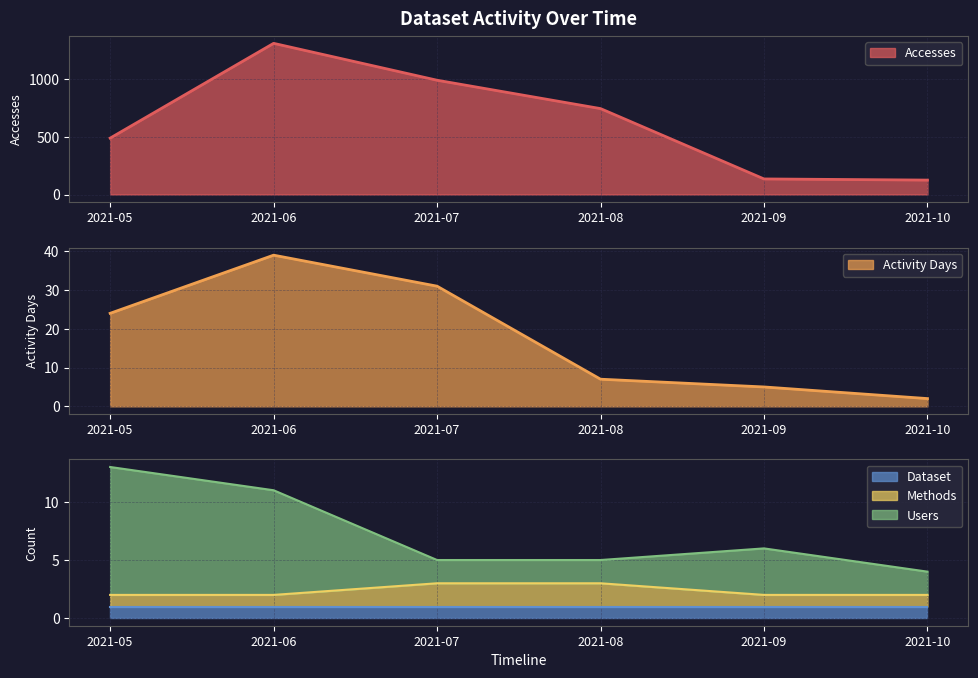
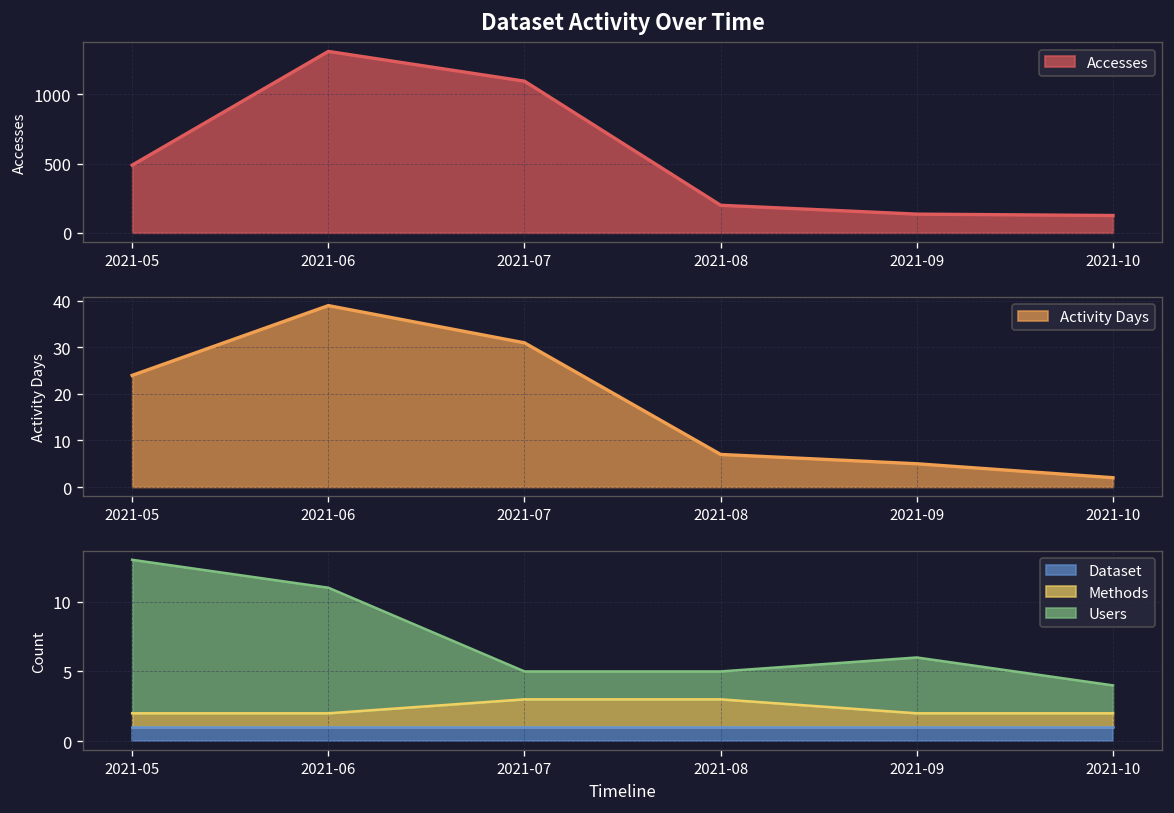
Dataset Activity Over Time, 2021-07: 990 -> 1100
Dataset Activity Over Time, 2021-08: 750 -> 200
